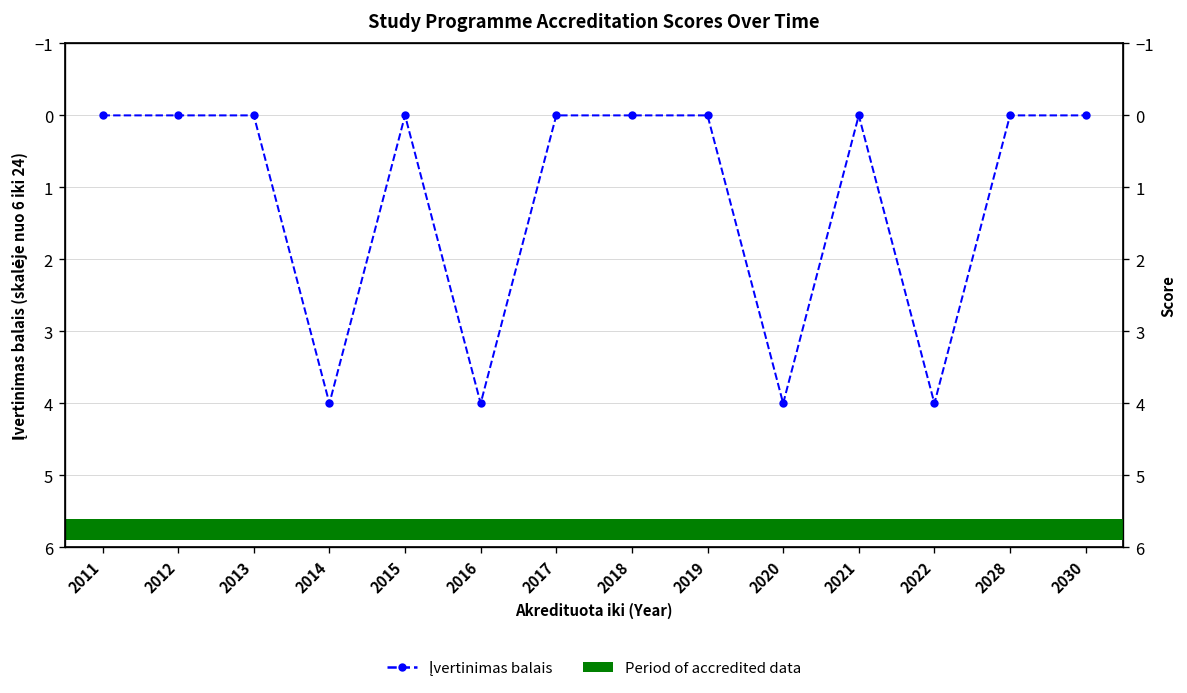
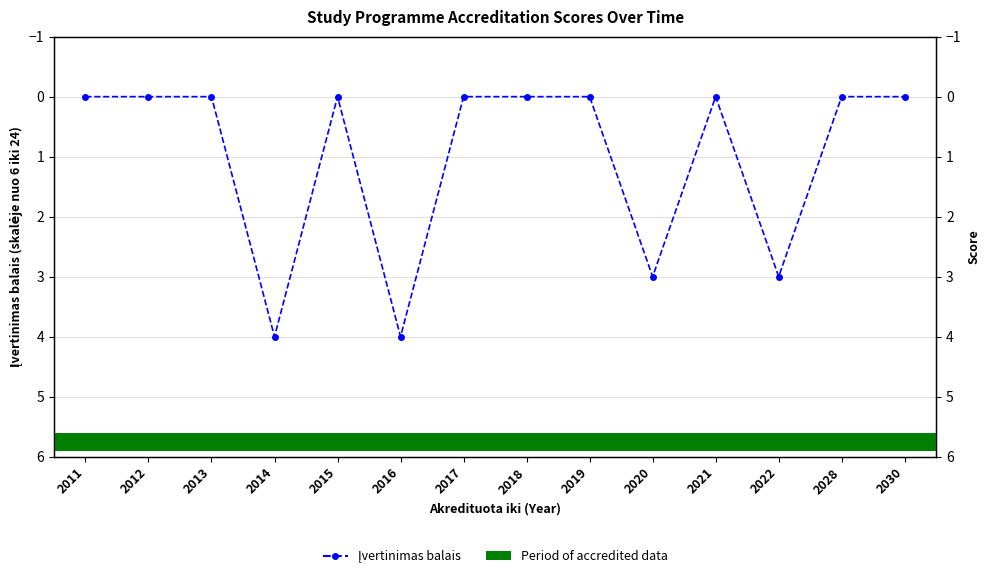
2020: 4 -> 3
2022: 4 -> 3
